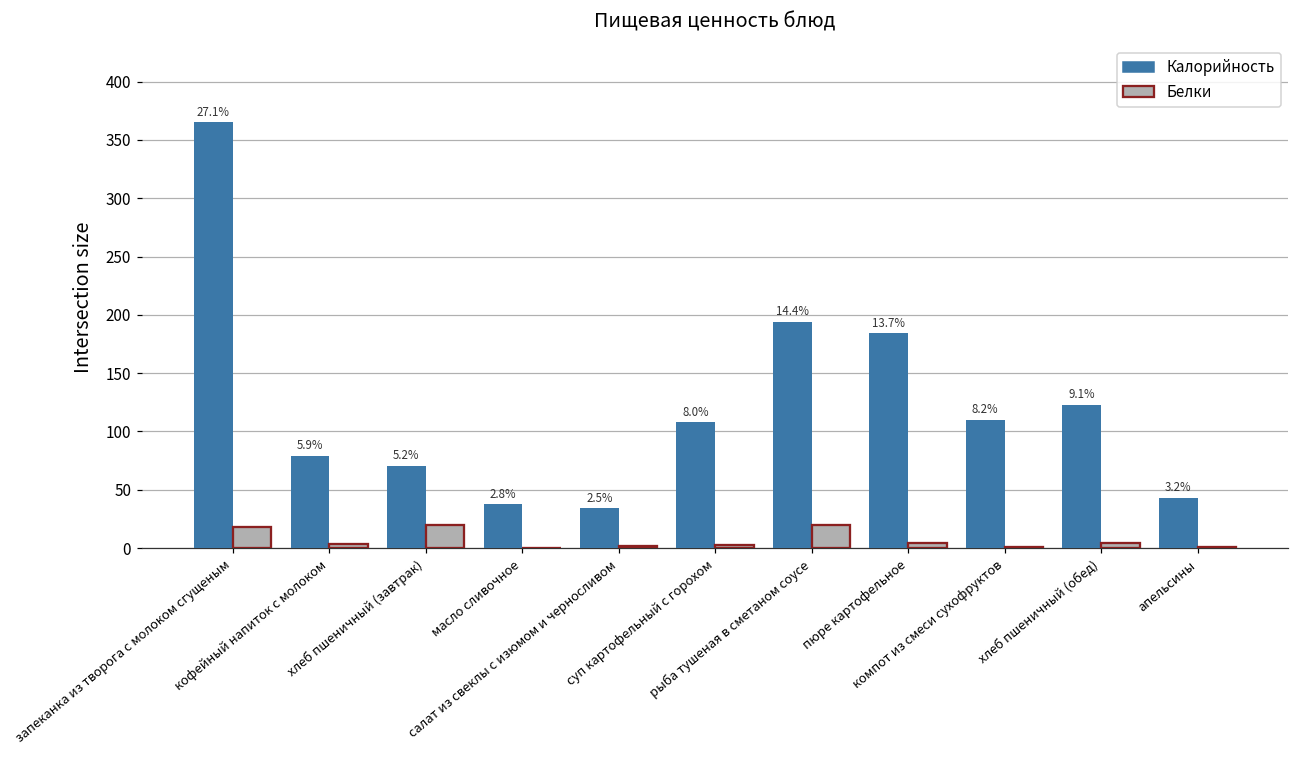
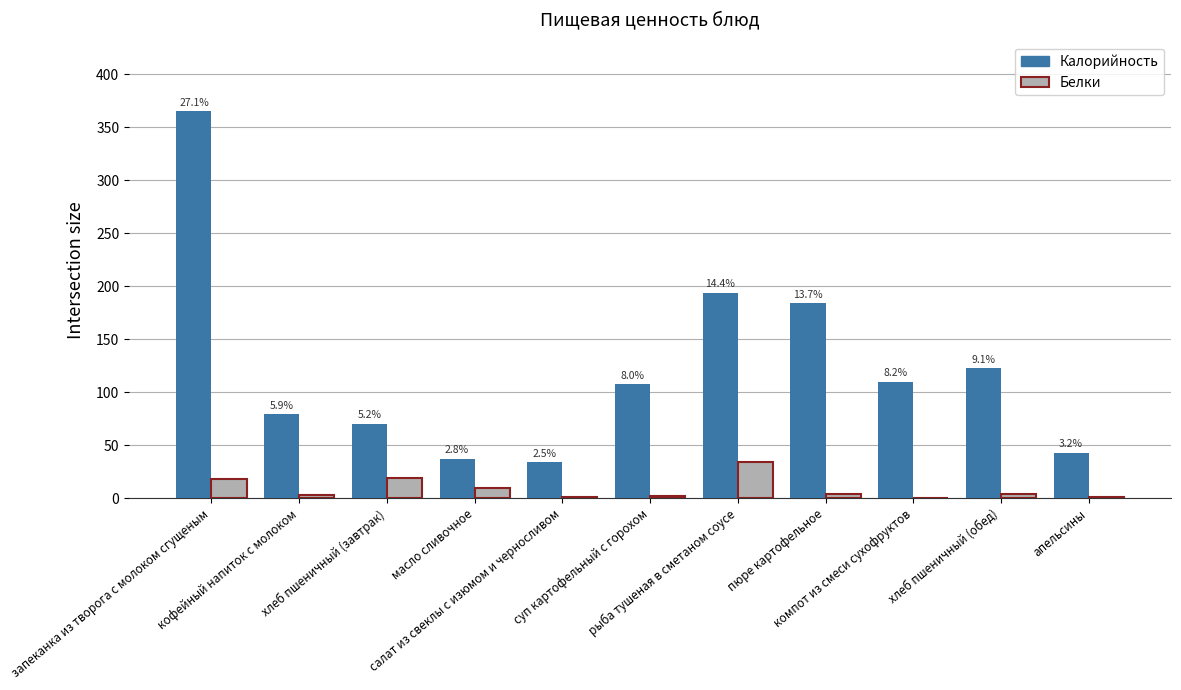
Белки, масло сливочное: 0 -> 10
Белки, рыба тушеная в сметаном соусе: 19 -> 34
